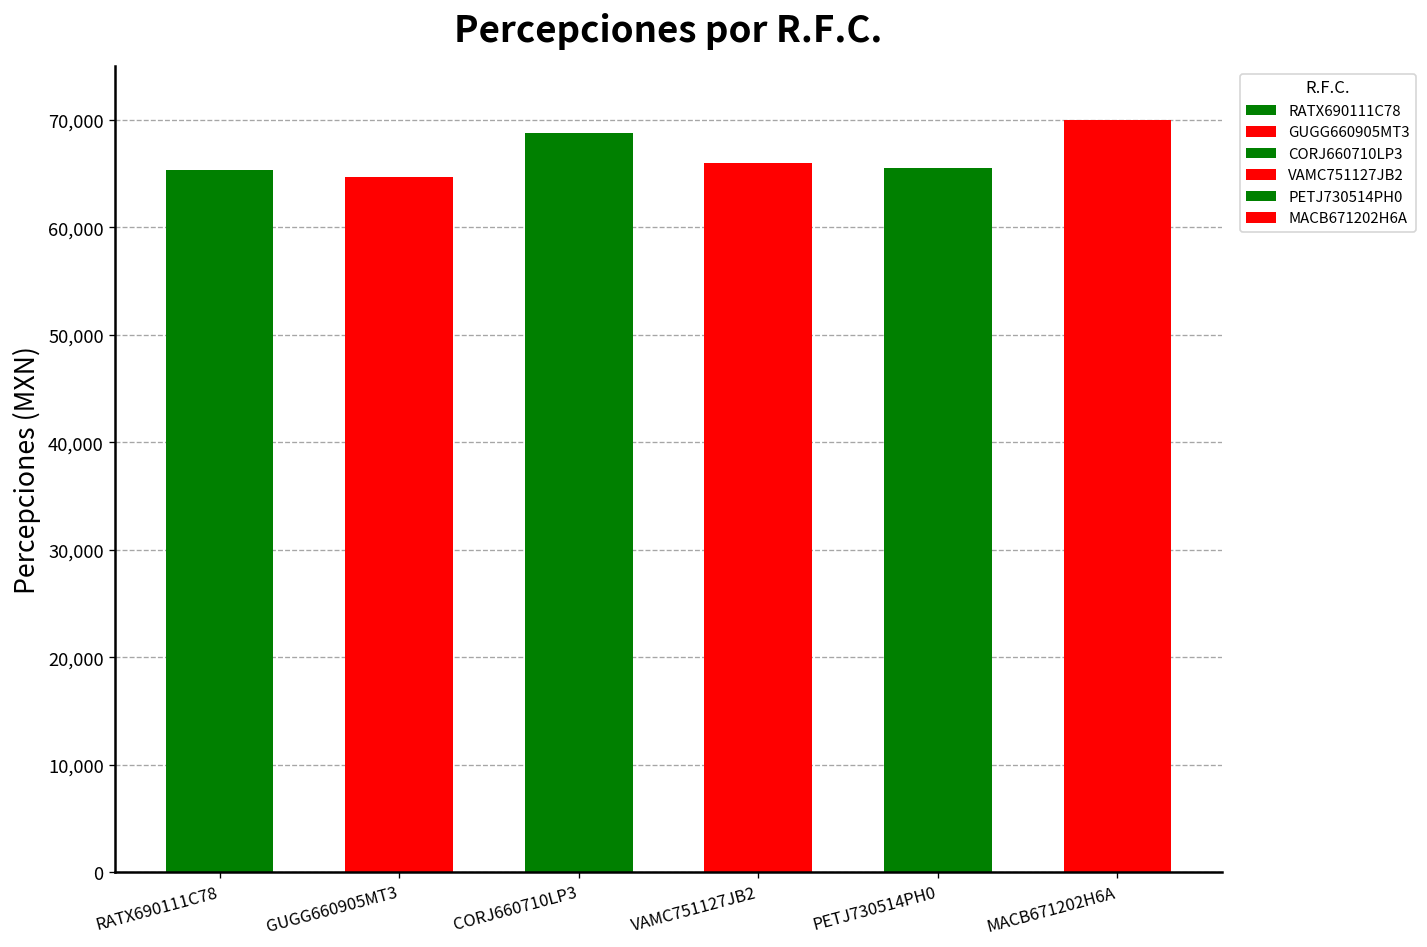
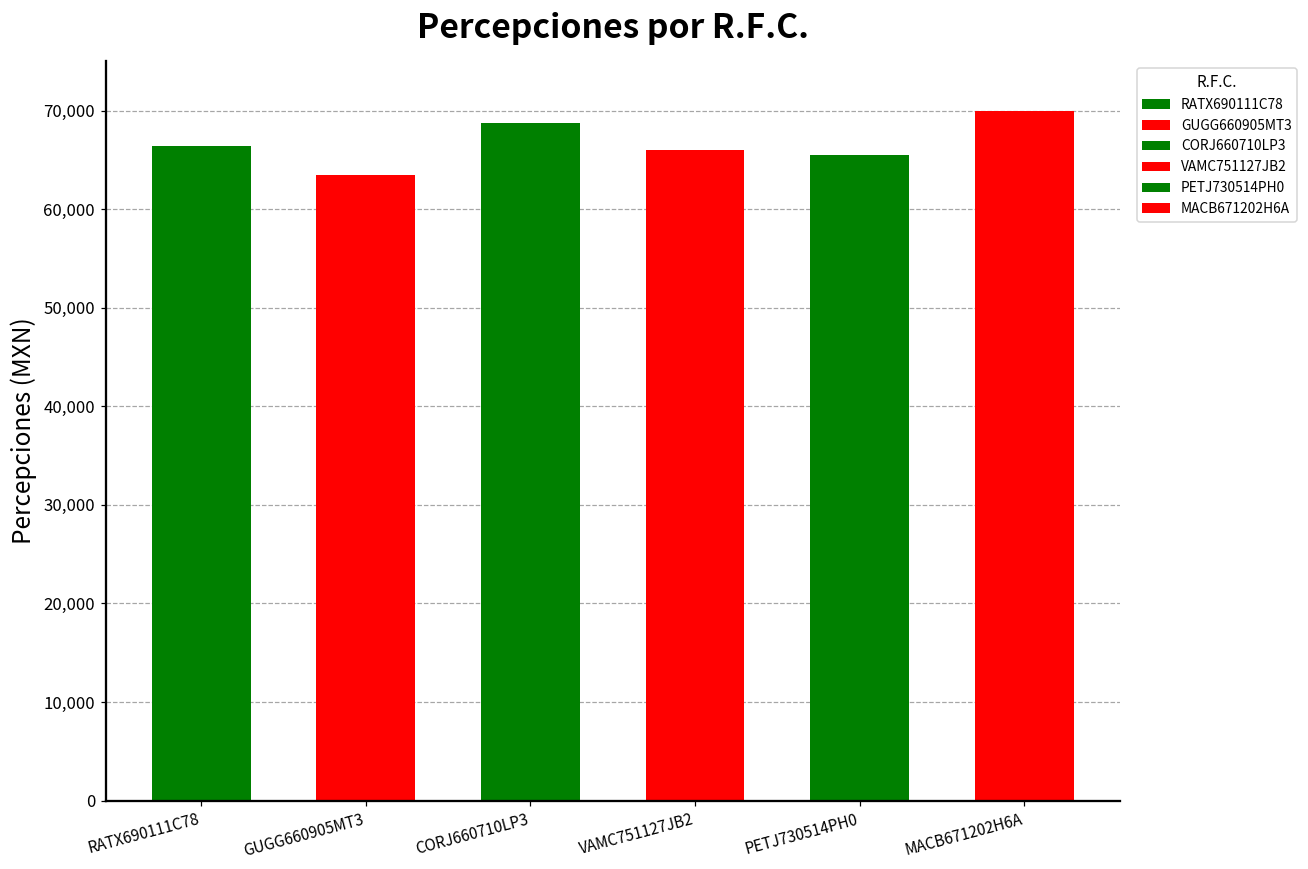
RATX690111C78: 65,000 -> 66,000
GUGG660905MT3: 65,000 -> 64,000
